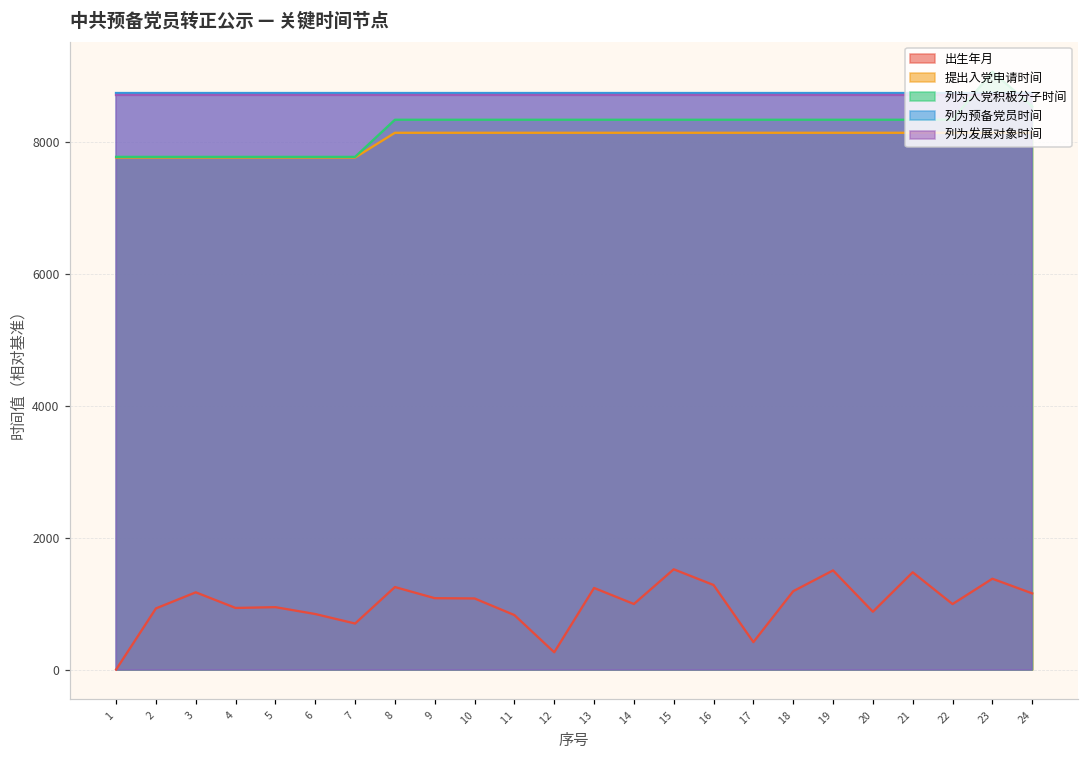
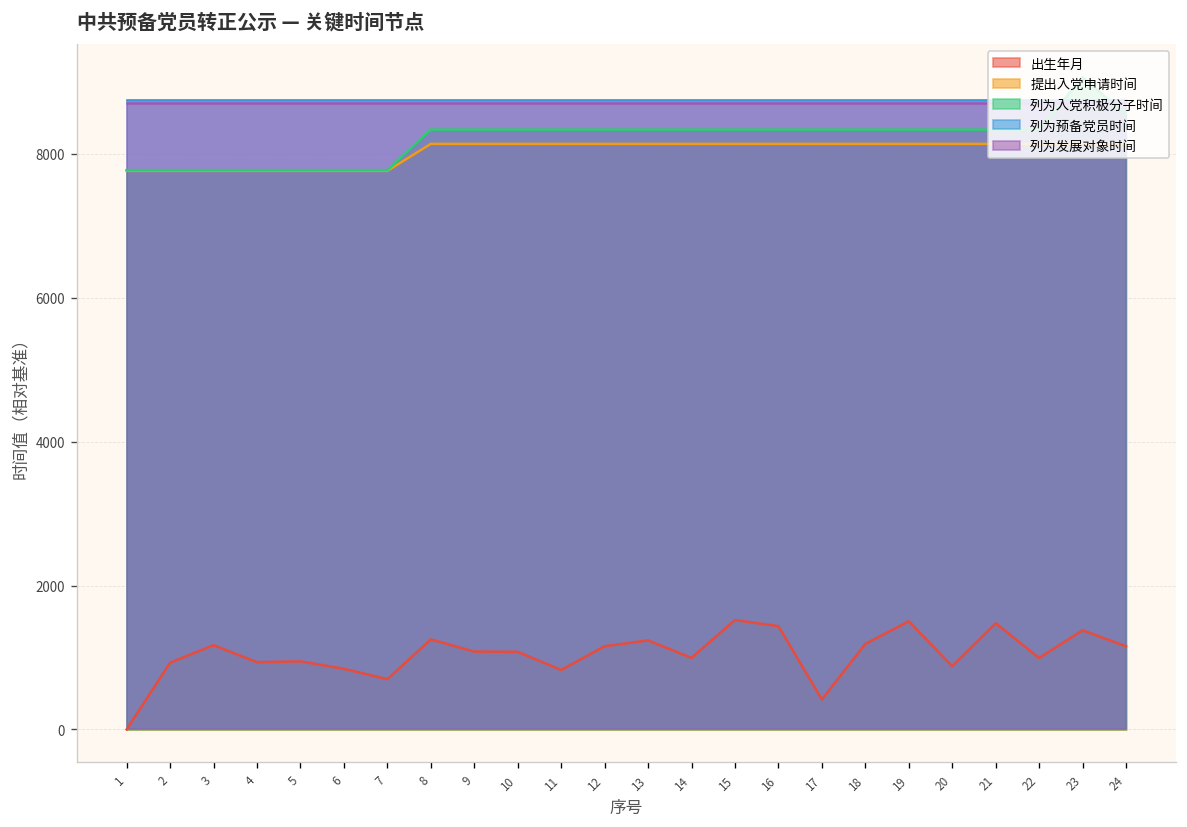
出生年月, 12: 300 -> 1200
出生年月, 16: 1300 -> 1400
